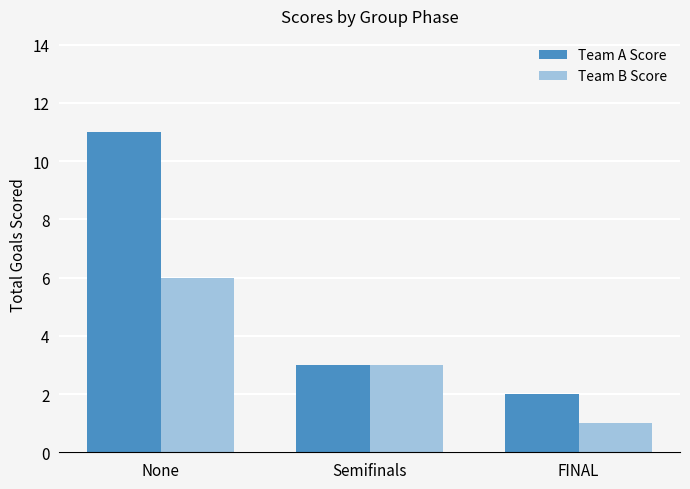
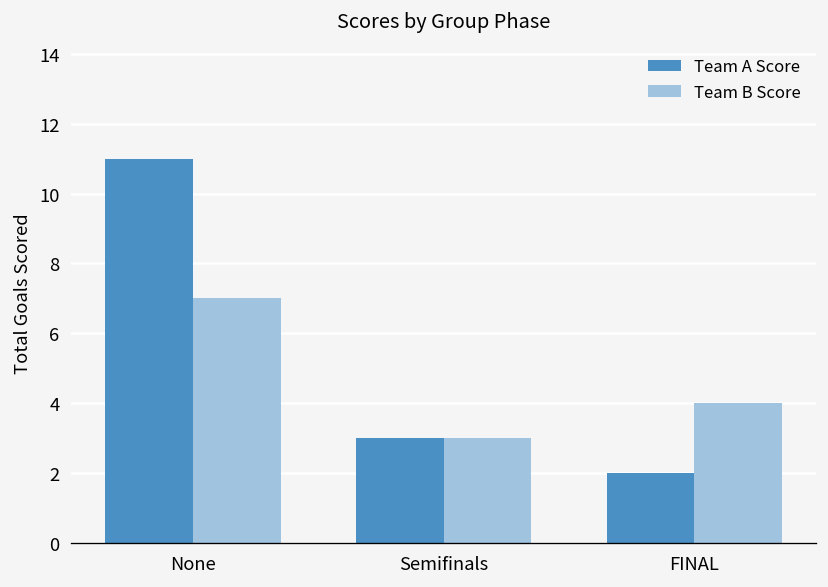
Team B Score, None: 6 -> 7
Team B Score, FINAL: 1 -> 4
